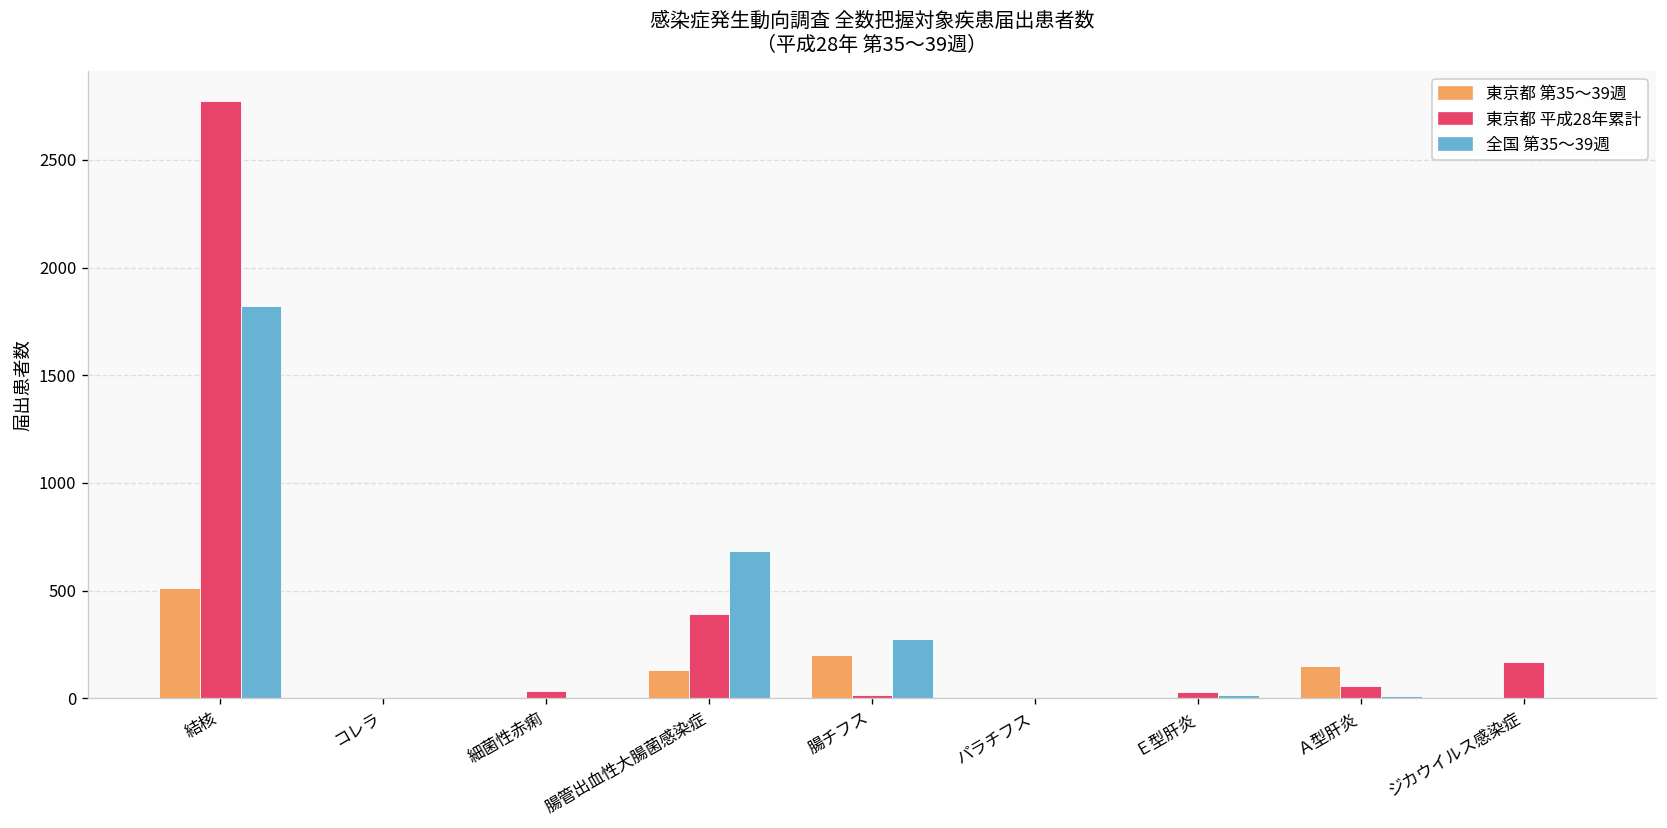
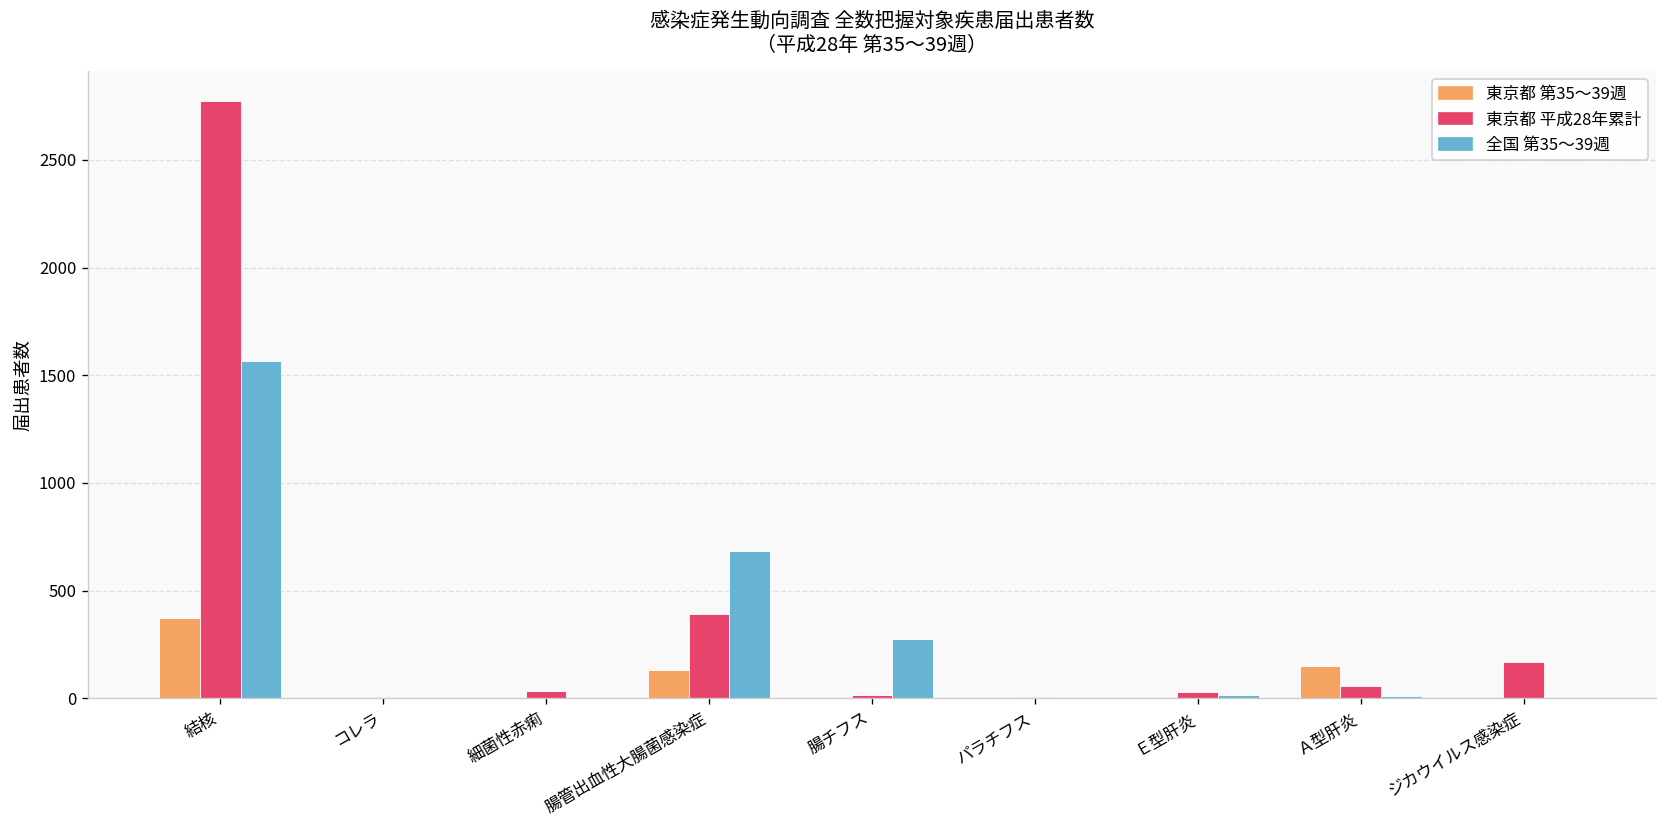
東京都 第35～39週, 結核: 510 -> 370
全国 第35～39週, 結核: 1820 -> 1560
東京都 第35～39週, 腸チフス: 200 -> 0
